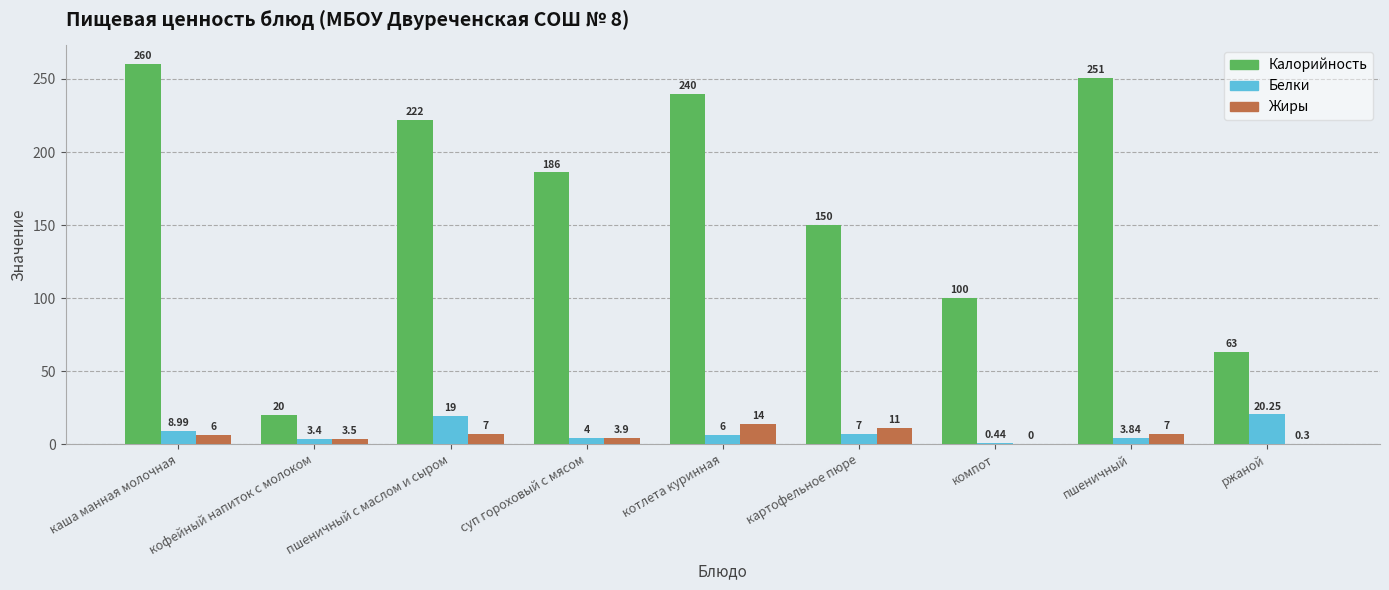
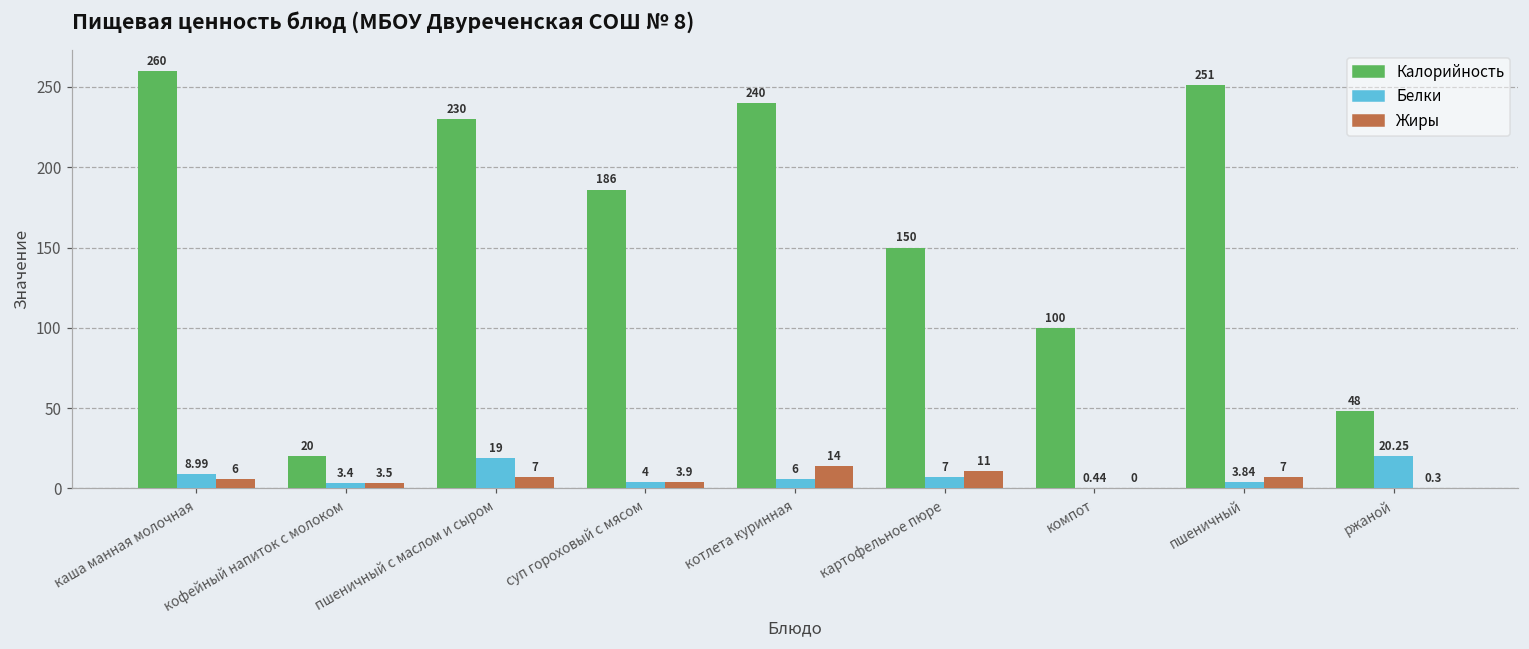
Калорийность, пшеничный с маслом и сыром: 222 -> 230
Калорийность, ржаной: 63 -> 48
